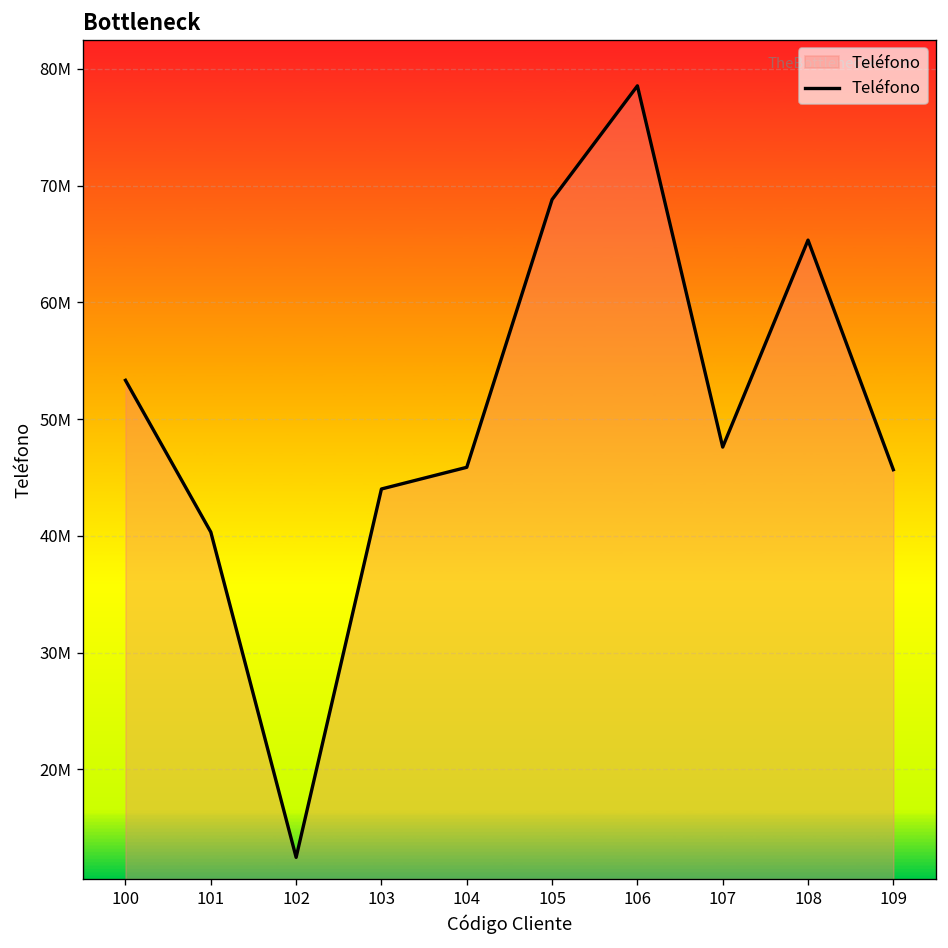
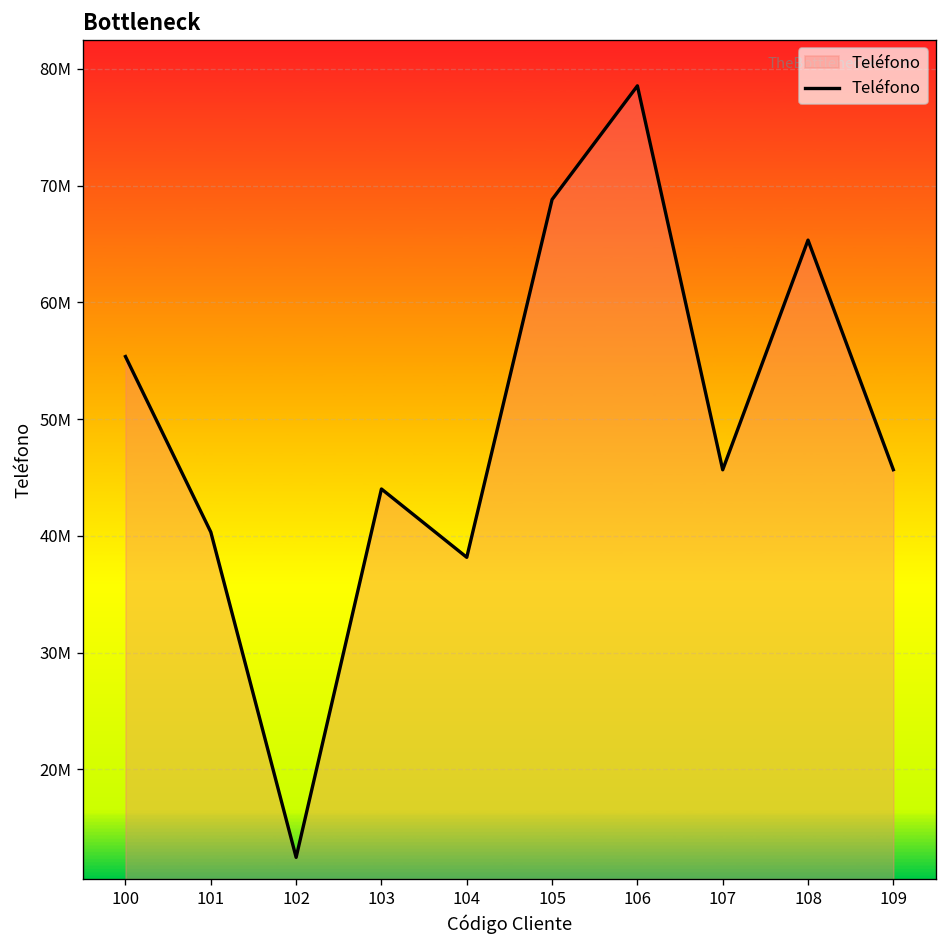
100: 53000000 -> 55000000
104: 46000000 -> 38000000
107: 48000000 -> 46000000
